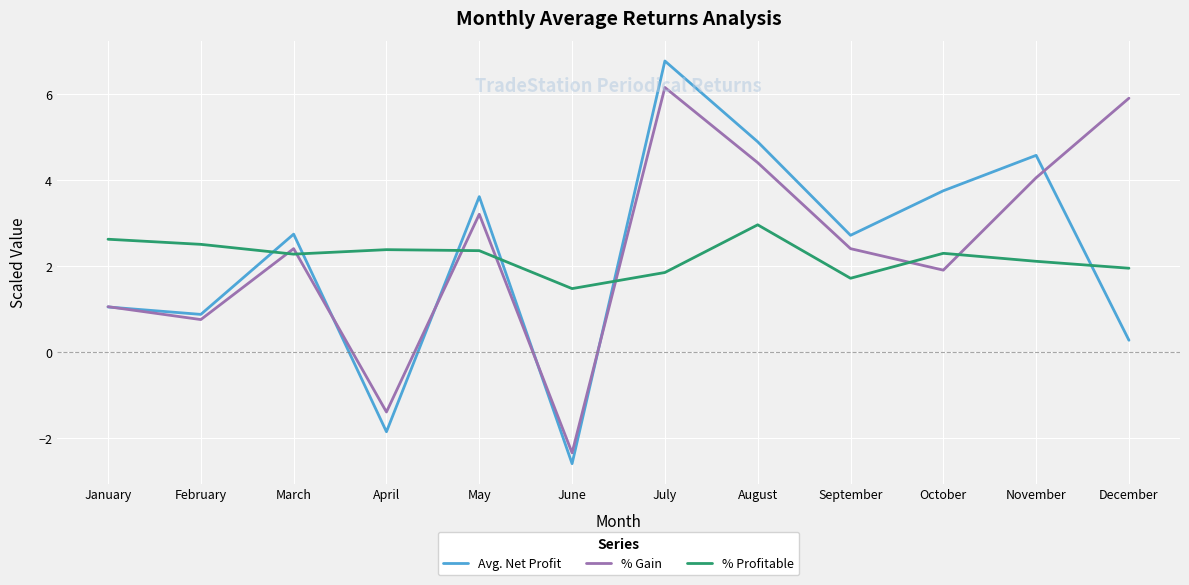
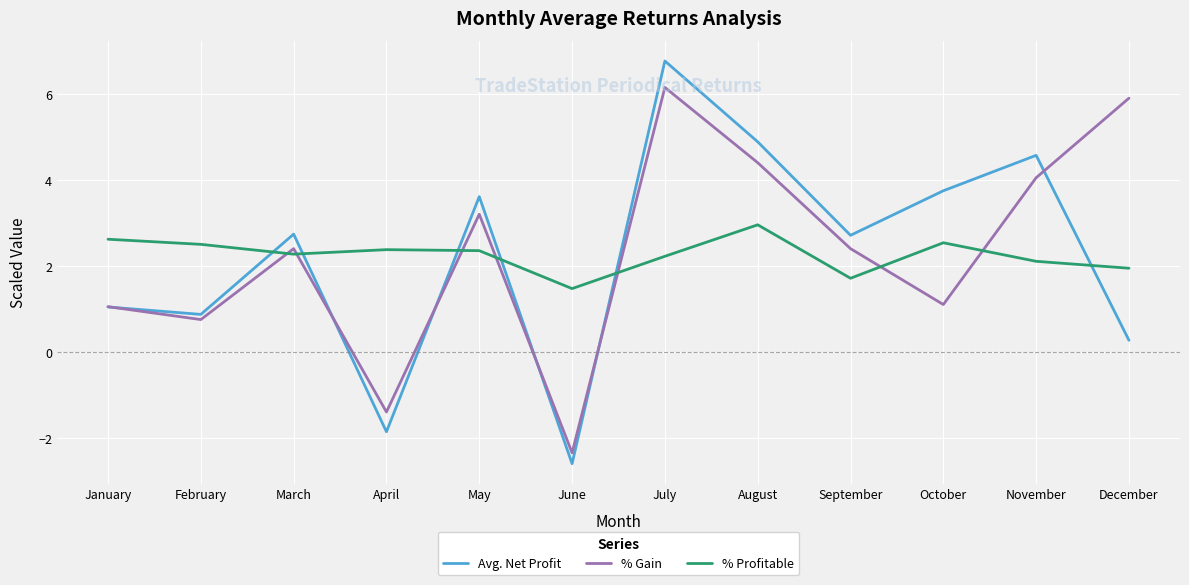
% Profitable, July: 1.8 -> 2.2
% Gain, October: 1.9 -> 1.1
% Profitable, October: 2.3 -> 2.5
